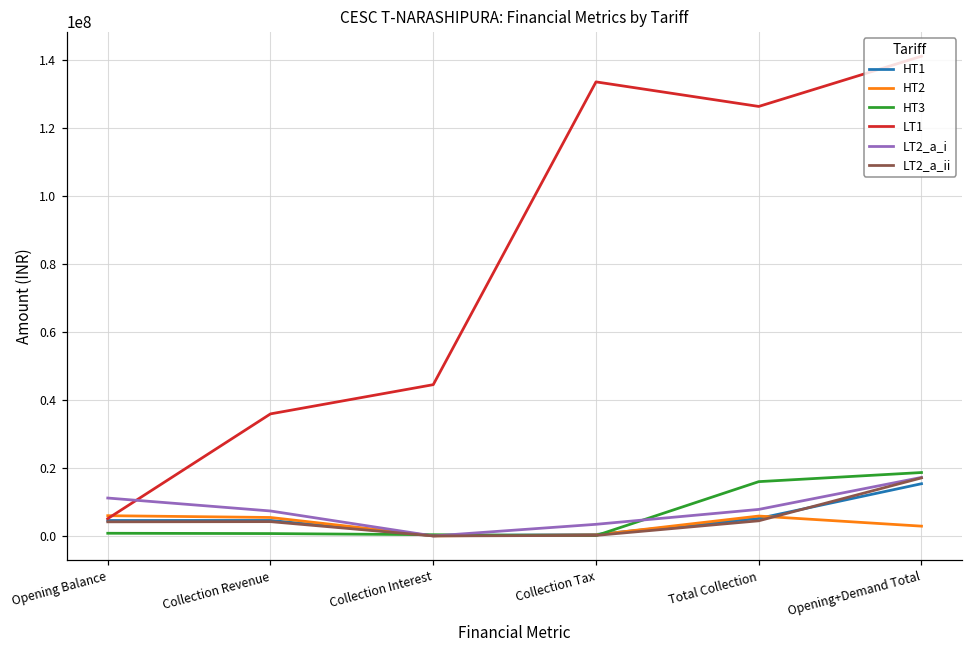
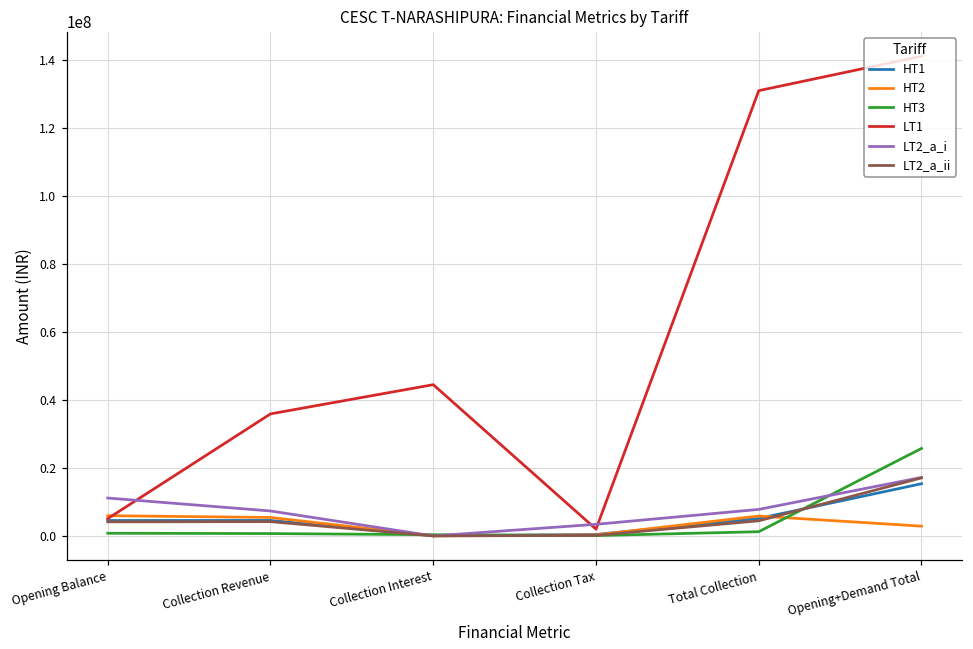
LT1, Collection Tax: 134000000 -> 2000000
HT3, Total Collection: 16000000 -> 1000000
LT1, Total Collection: 126000000 -> 131000000
HT3, Opening+Demand Total: 19000000 -> 26000000
